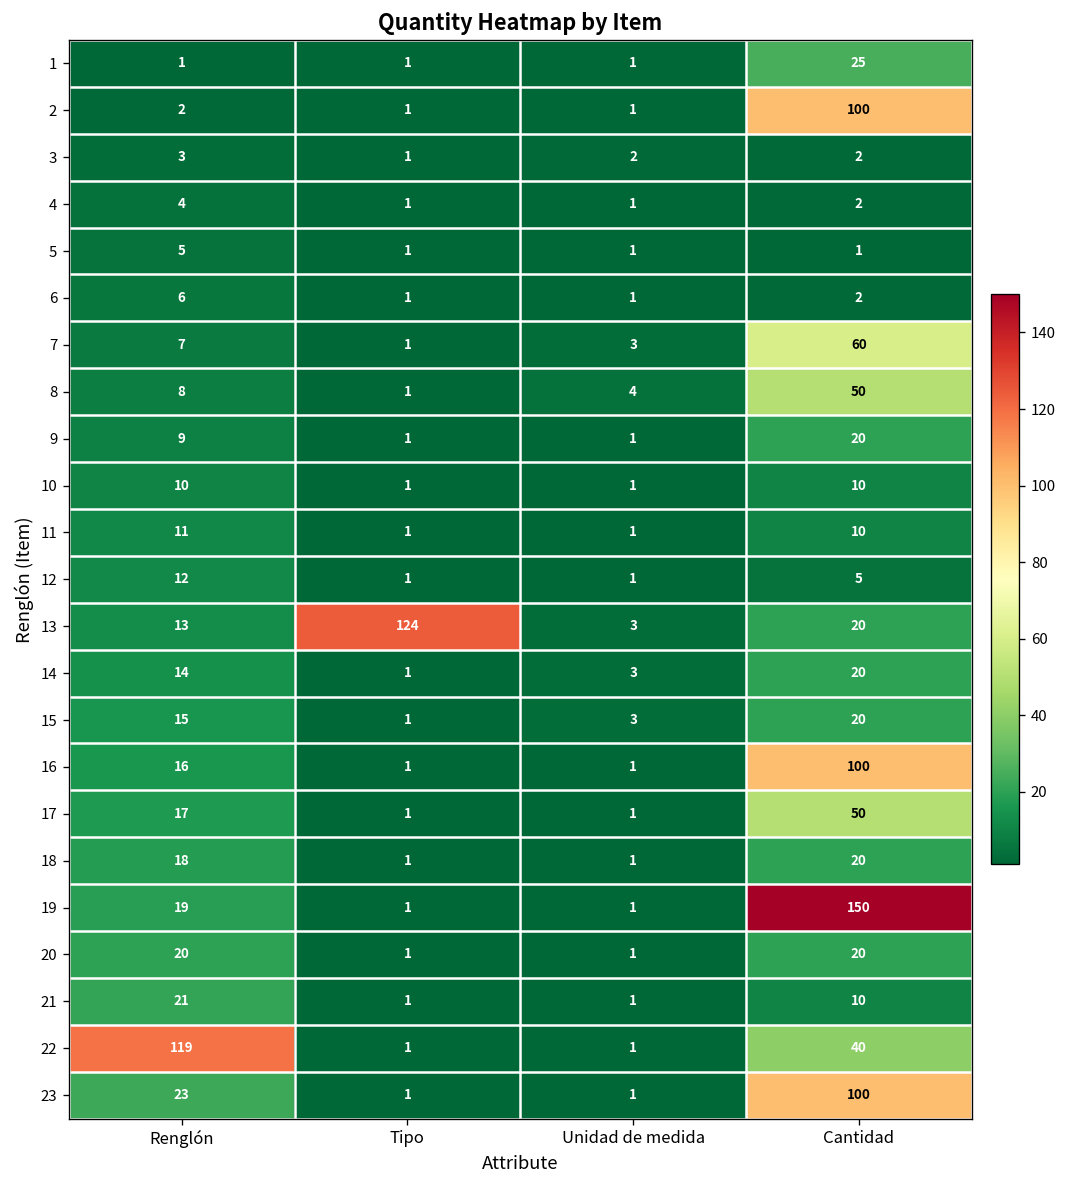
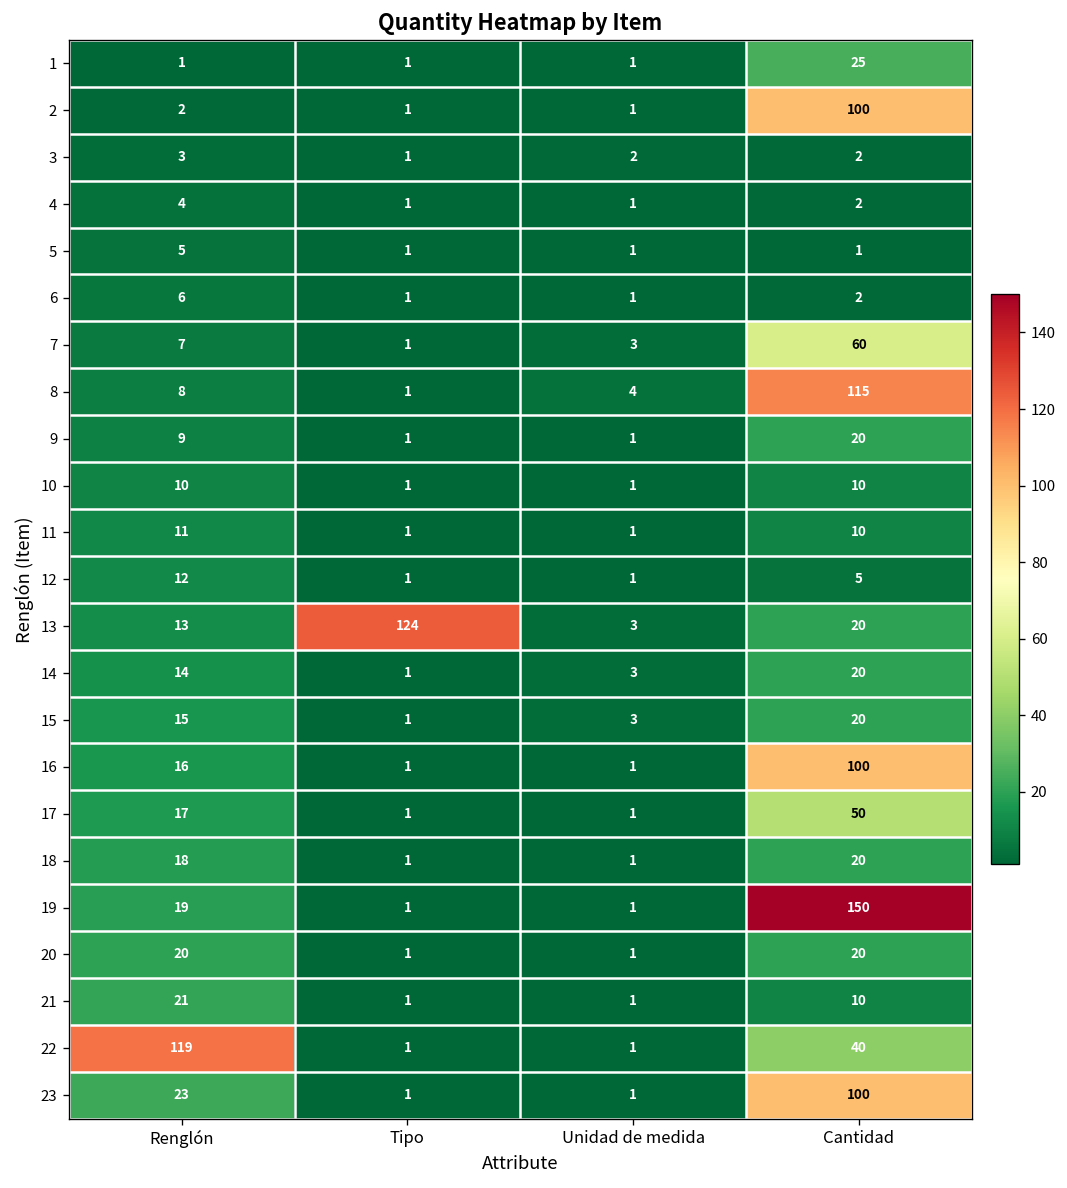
8, Cantidad: 50 -> 115
